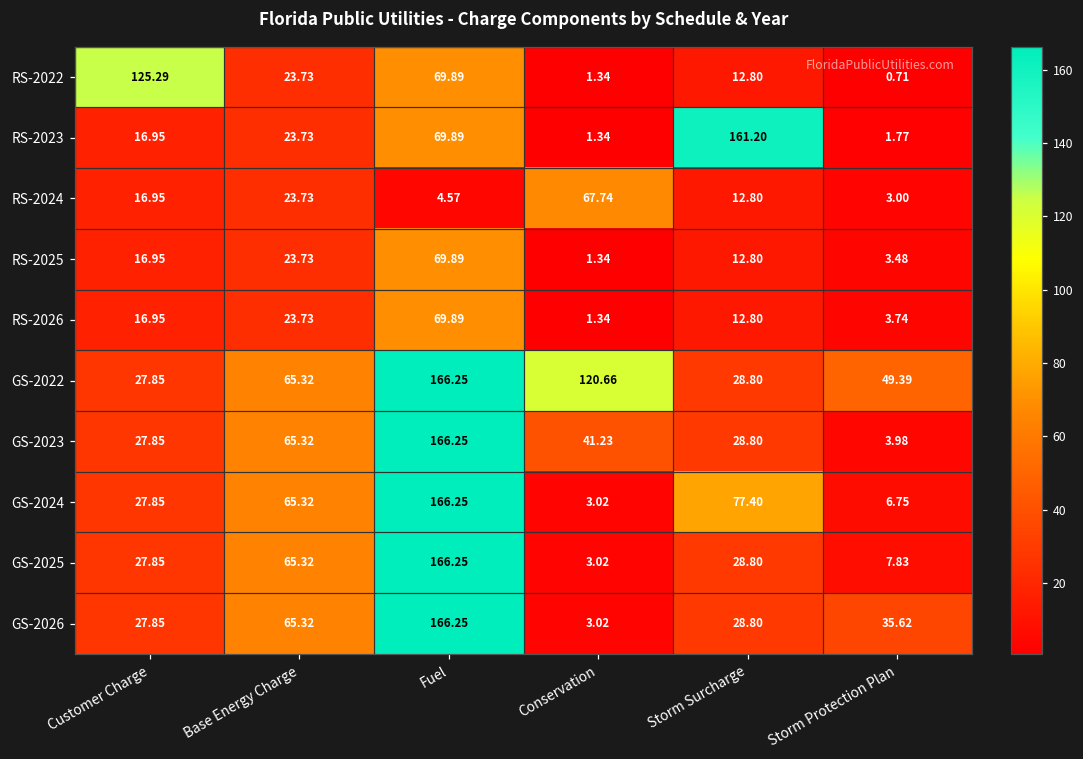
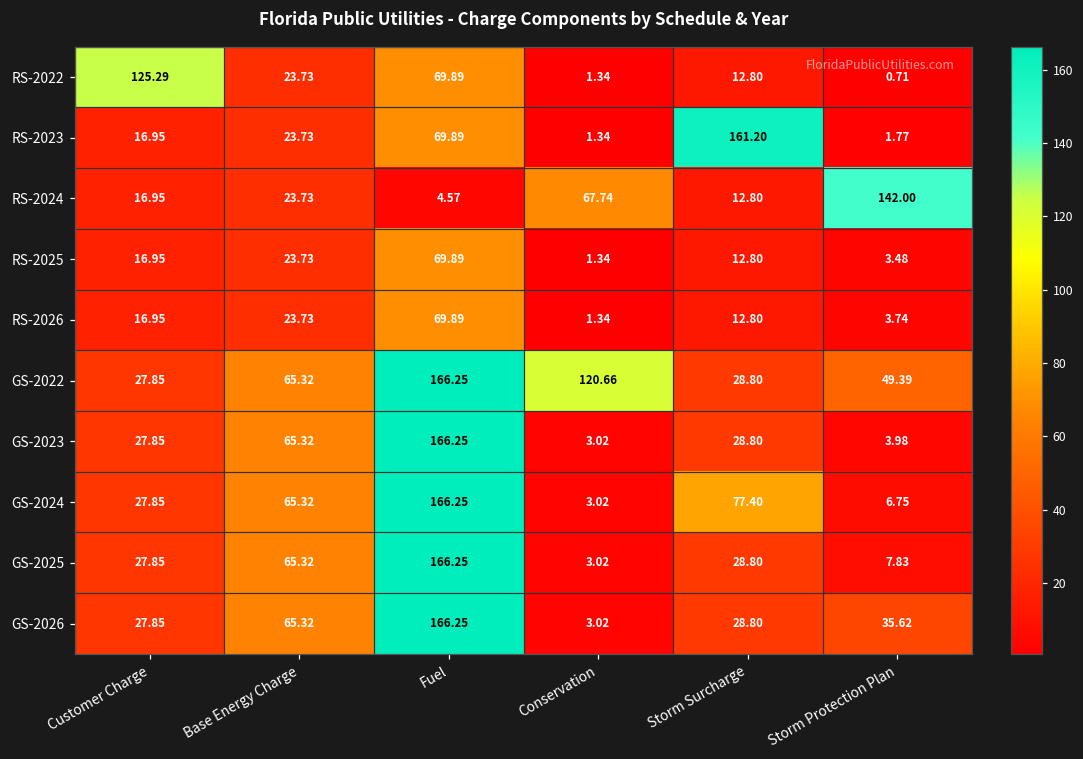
RS-2024, Storm Protection Plan: 3.00 -> 142.00
GS-2023, Conservation: 41.23 -> 3.02
